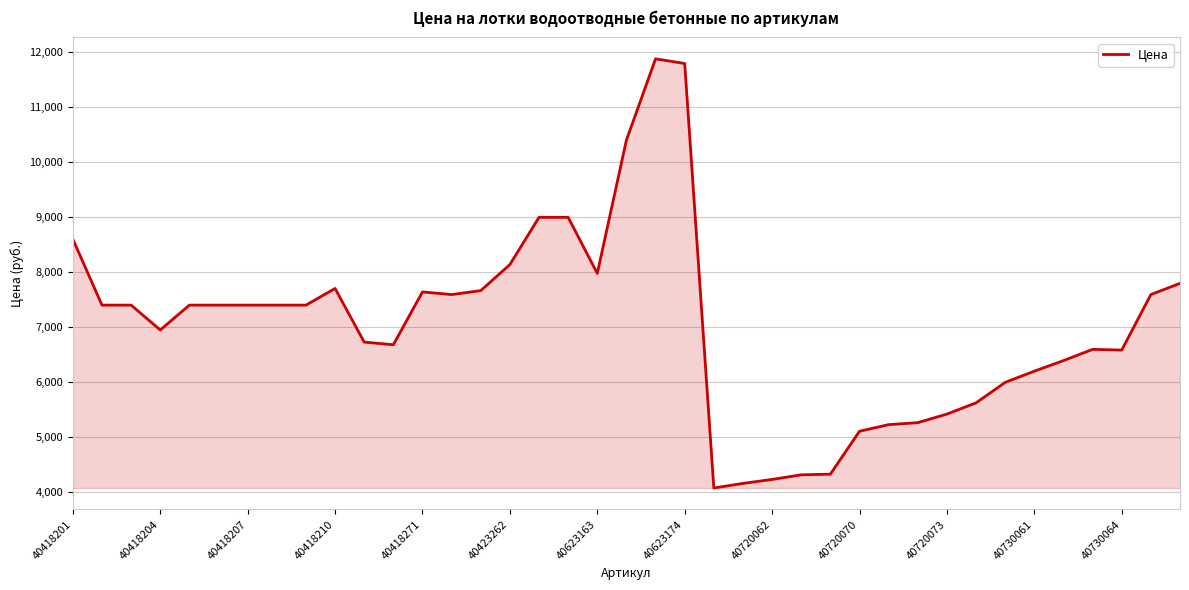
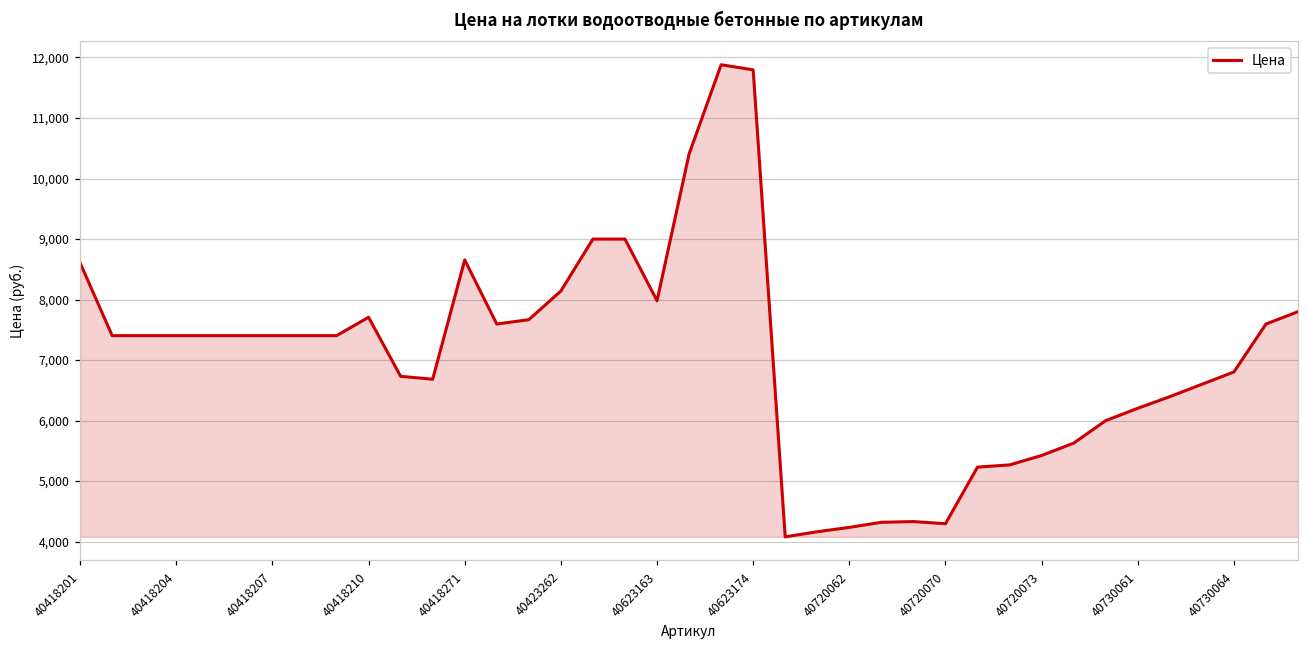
40418204: 7,000 -> 7,400
40418271: 7,600 -> 8,700
40720070: 5,100 -> 4,300
40730064: 6,600 -> 6,800
